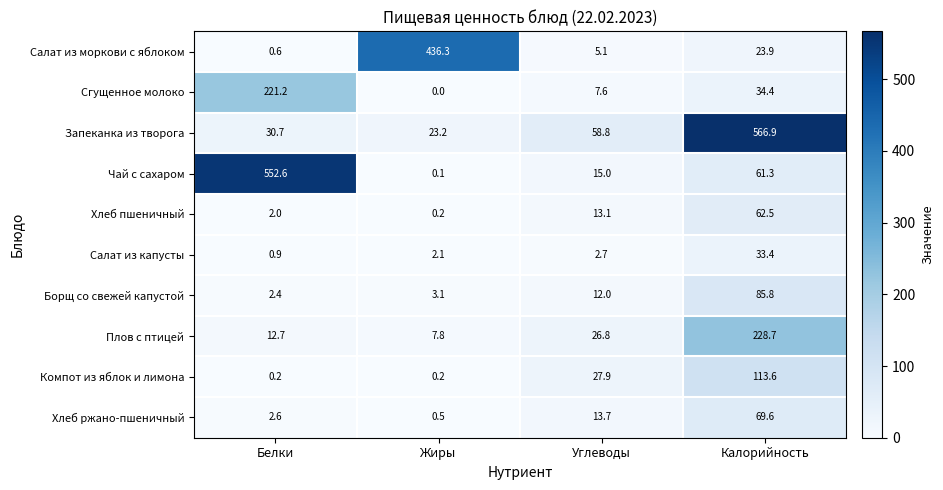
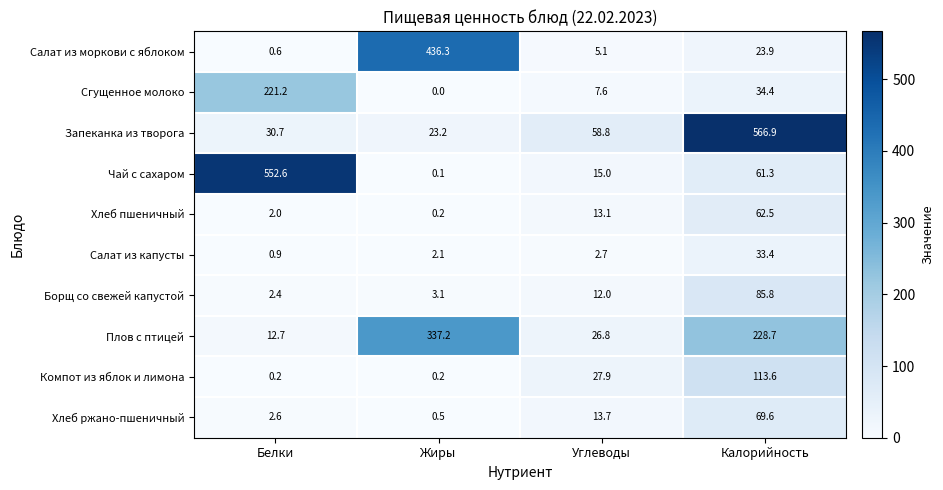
Плов с птицей, Жиры: 7.8 -> 337.2
